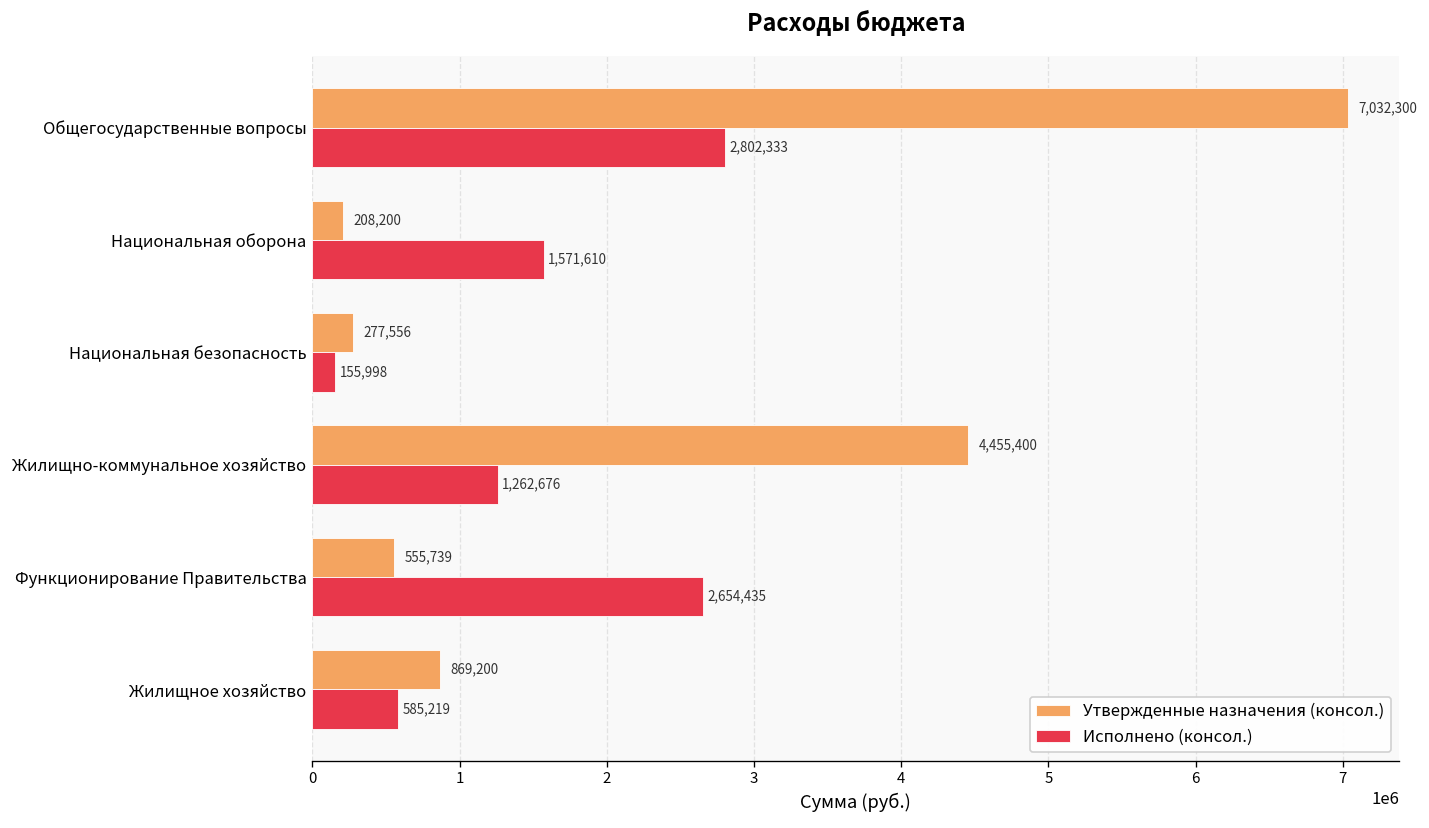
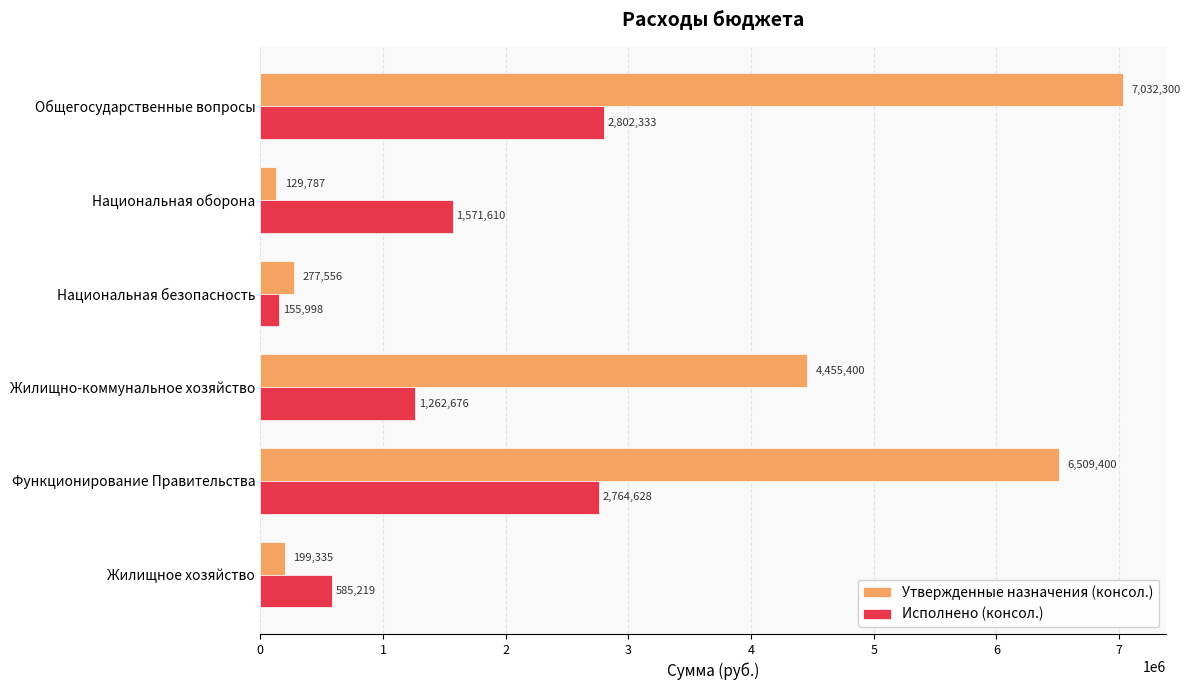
Утвержденные назначения (консол.), Национальная оборона: 208,200 -> 129,787
Утвержденные назначения (консол.), Функционирование Правительства: 555,739 -> 6,509,400
Исполнено (консол.), Функционирование Правительства: 2,654,435 -> 2,764,628
Утвержденные назначения (консол.), Жилищное хозяйство: 869,200 -> 199,335
